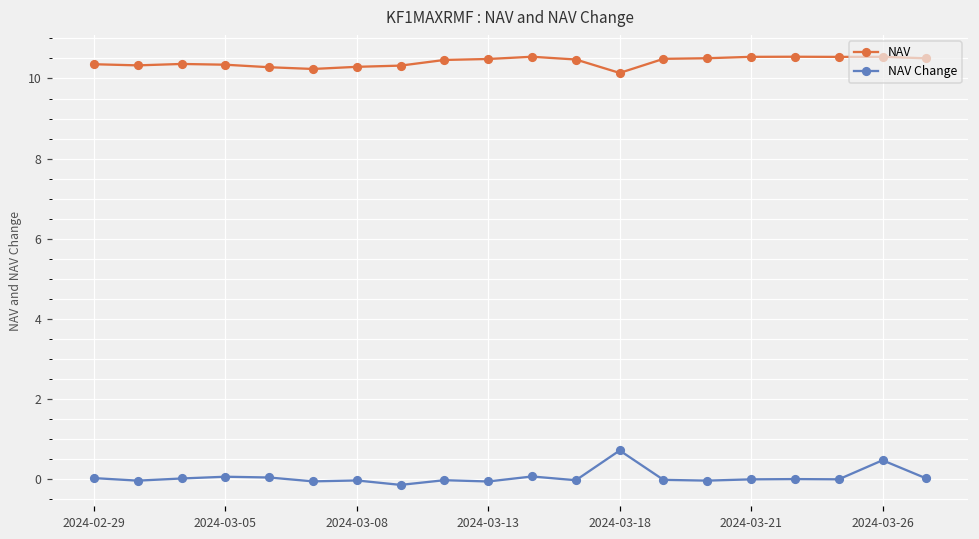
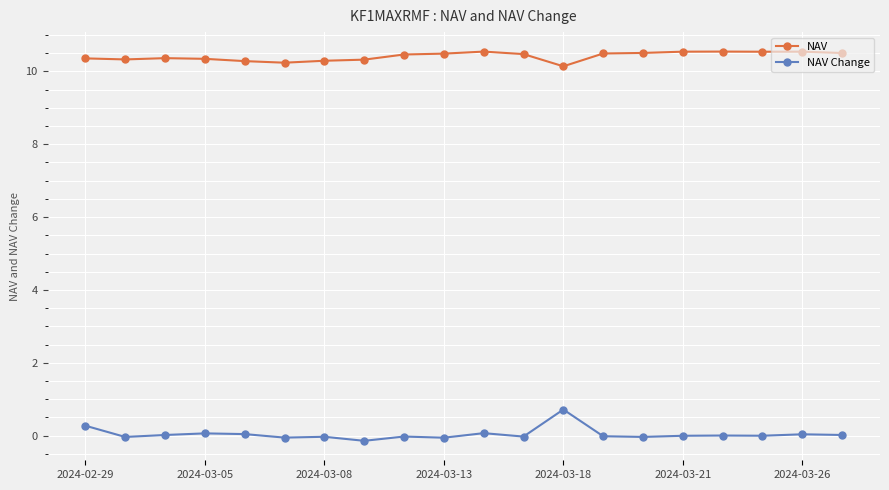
NAV Change, 2024-02-29: 0.0 -> 0.3
NAV Change, 2024-03-26: 0.5 -> 0.0
